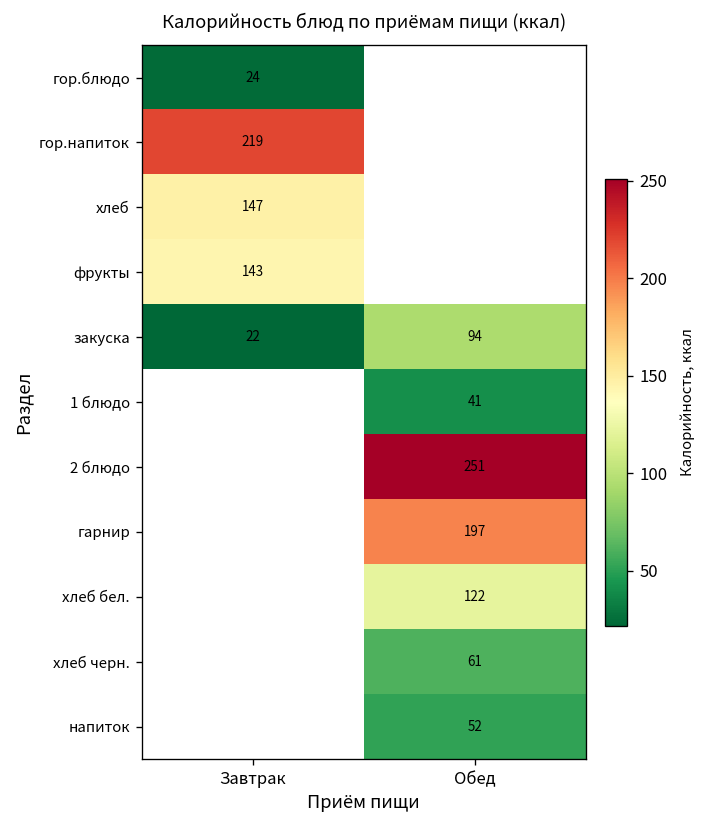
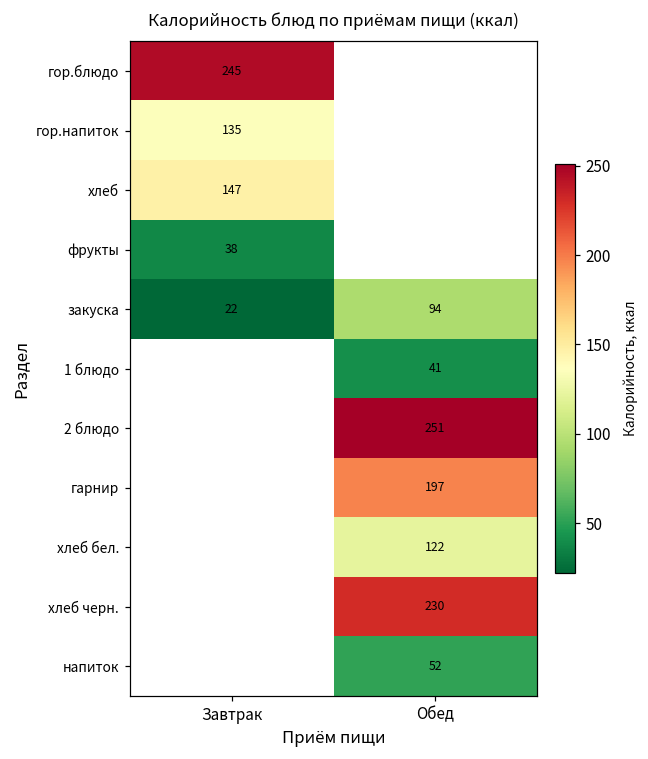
гор.блюдо, Завтрак: 24 -> 245
гор.напиток, Завтрак: 219 -> 135
фрукты, Завтрак: 143 -> 38
хлеб черн., Обед: 61 -> 230
